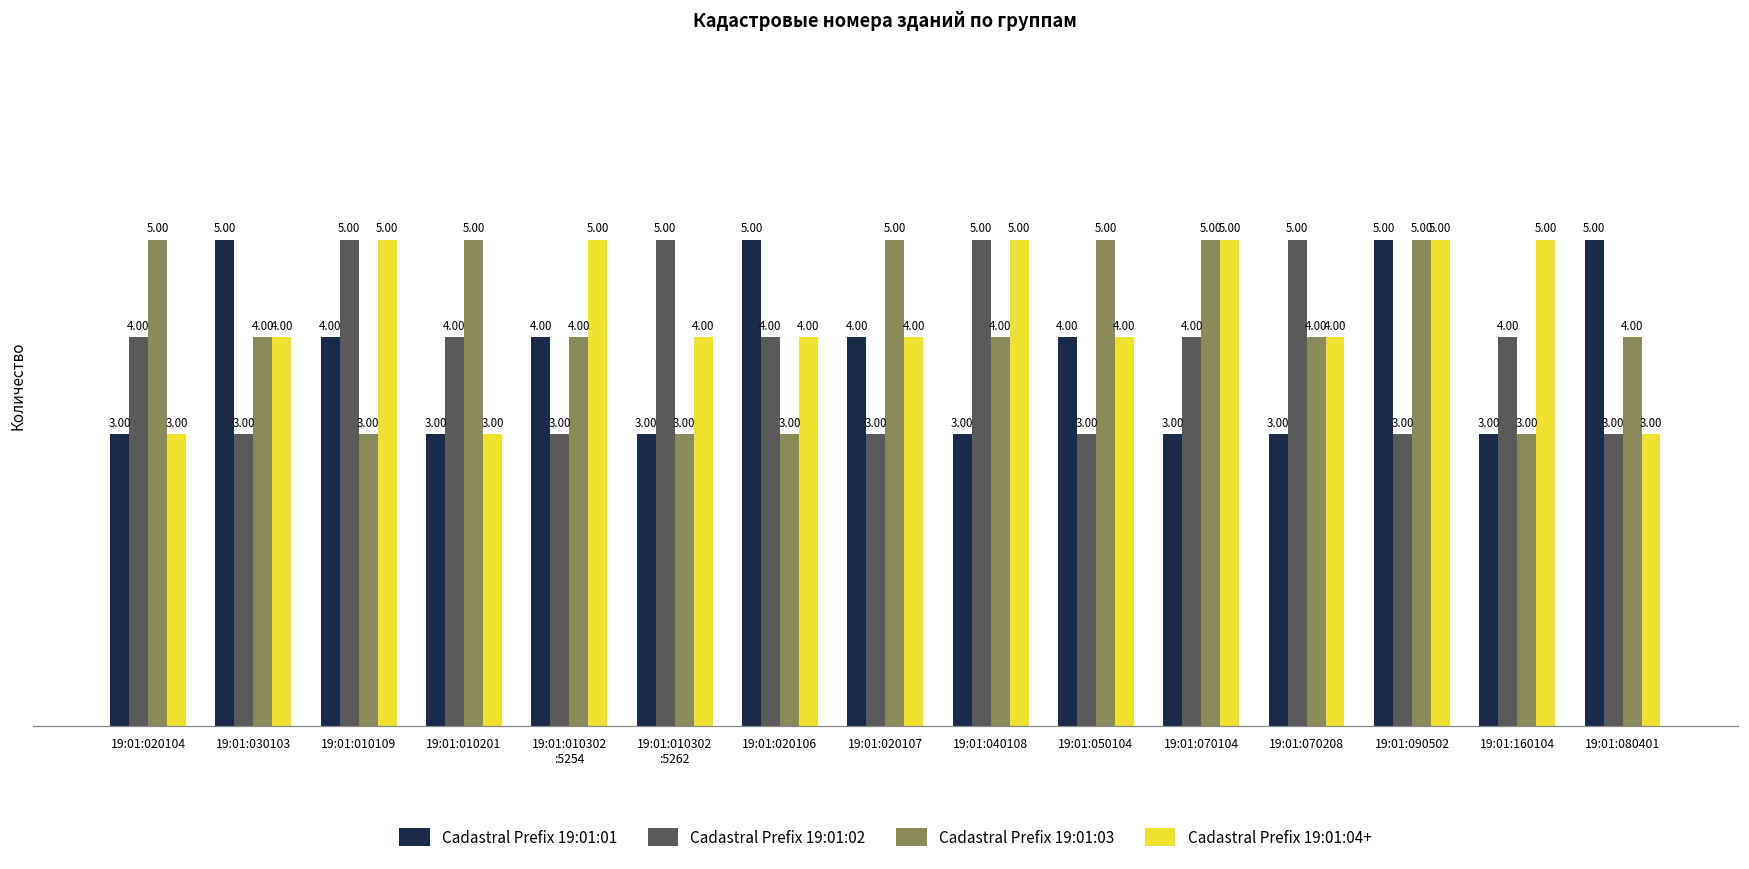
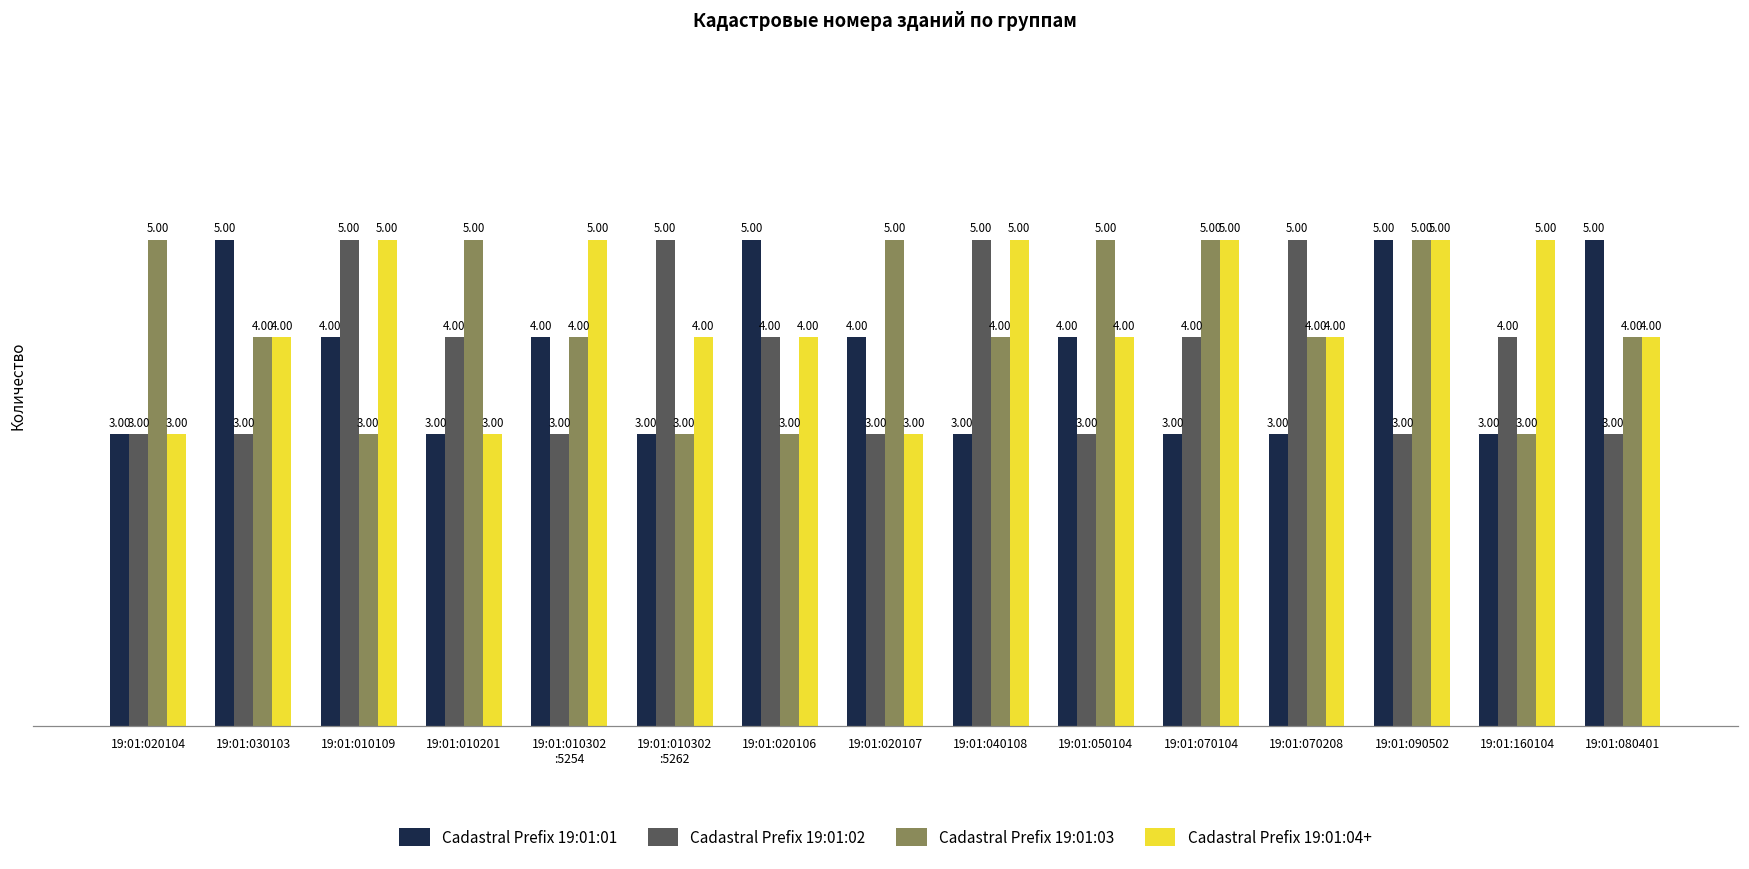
Cadastral Prefix 19:01:02, 19:01:020104: 4.00 -> 3.00
Cadastral Prefix 19:01:04+, 19:01:020107: 4.00 -> 3.00
Cadastral Prefix 19:01:04+, 19:01:080401: 3.00 -> 4.00
